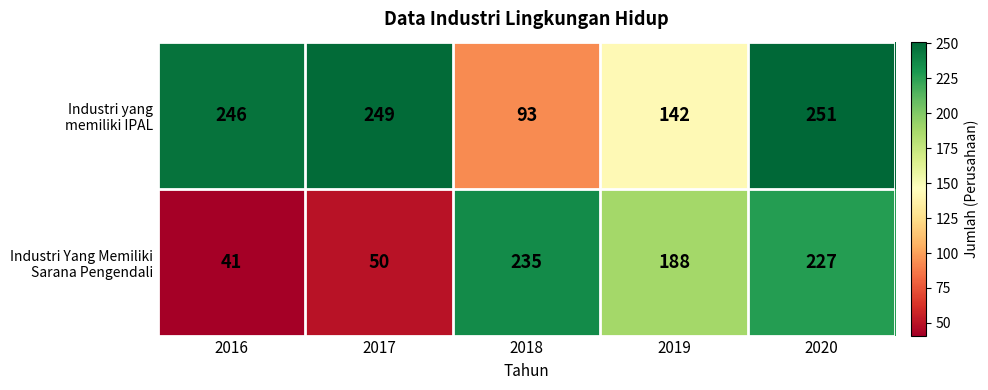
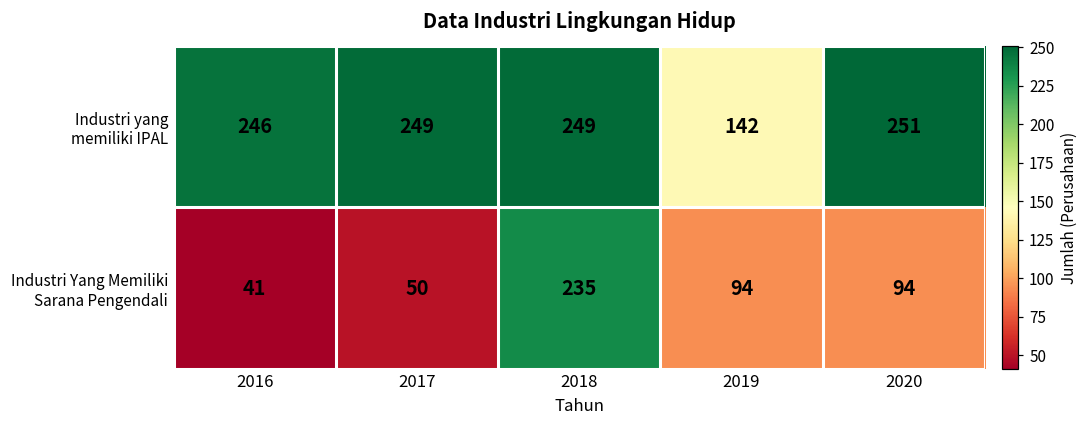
Industri yang memiliki IPAL, 2018: 93 -> 249
Industri Yang Memiliki Sarana Pengendali, 2019: 188 -> 94
Industri Yang Memiliki Sarana Pengendali, 2020: 227 -> 94
